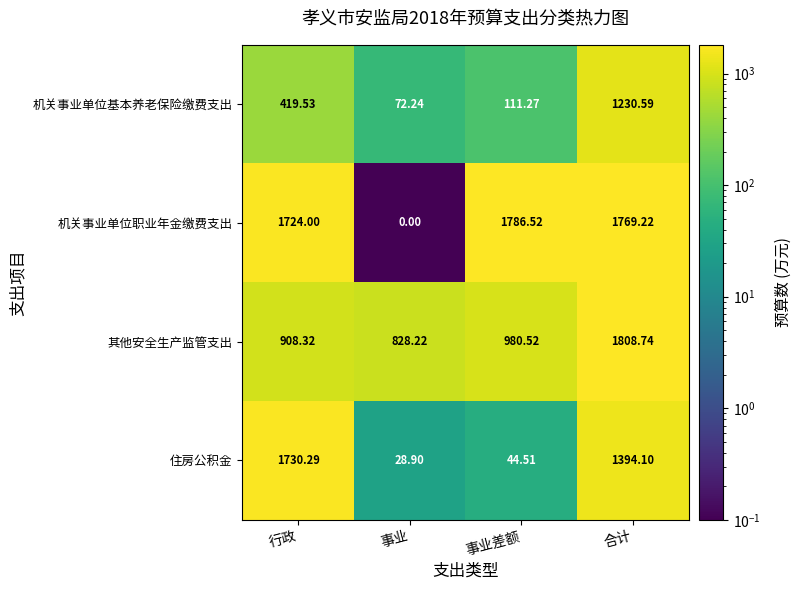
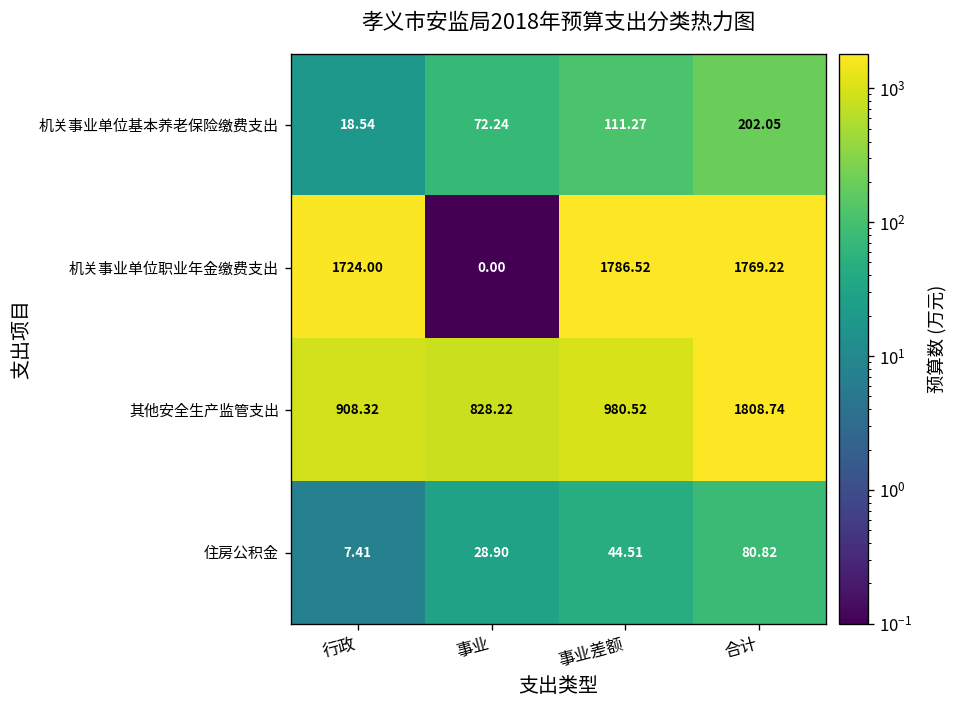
机关事业单位基本养老保险缴费支出, 行政: 419.53 -> 18.54
机关事业单位基本养老保险缴费支出, 合计: 1230.59 -> 202.05
住房公积金, 行政: 1730.29 -> 7.41
住房公积金, 合计: 1394.10 -> 80.82
